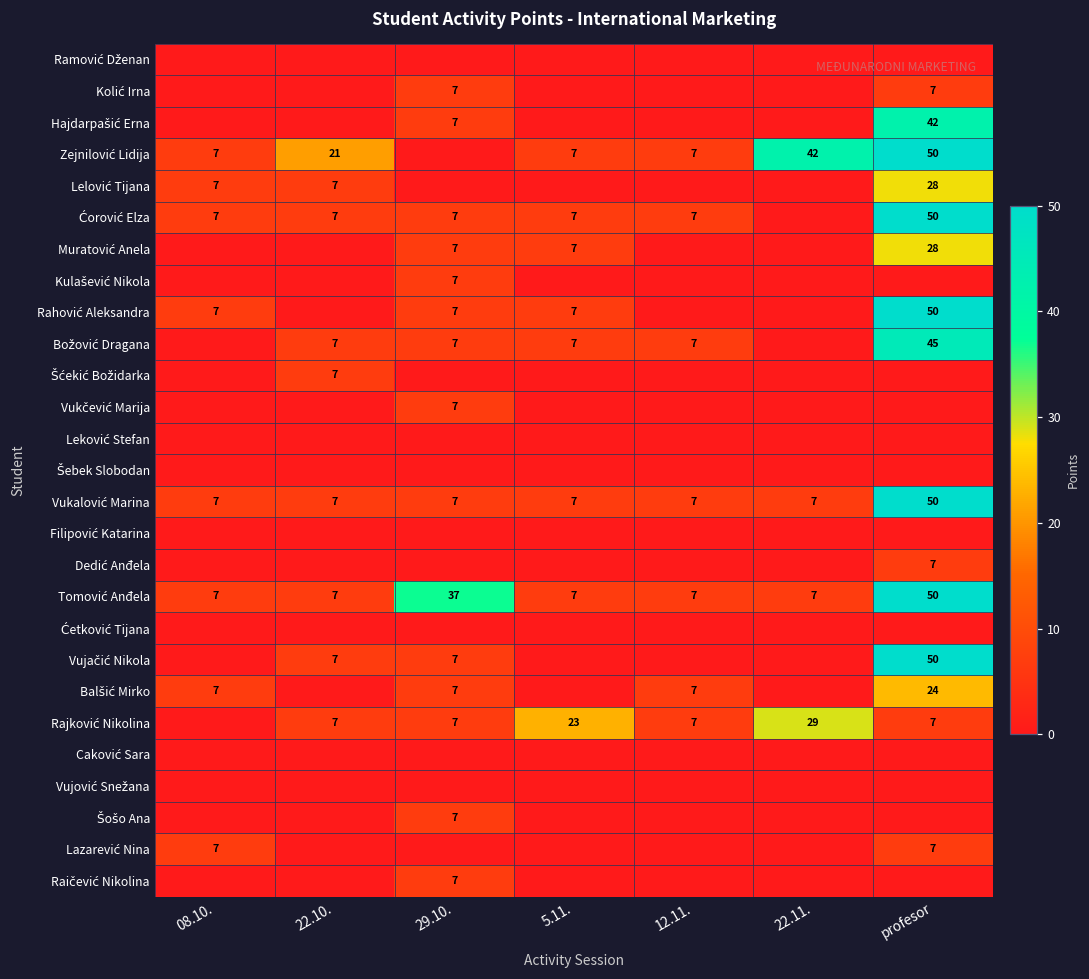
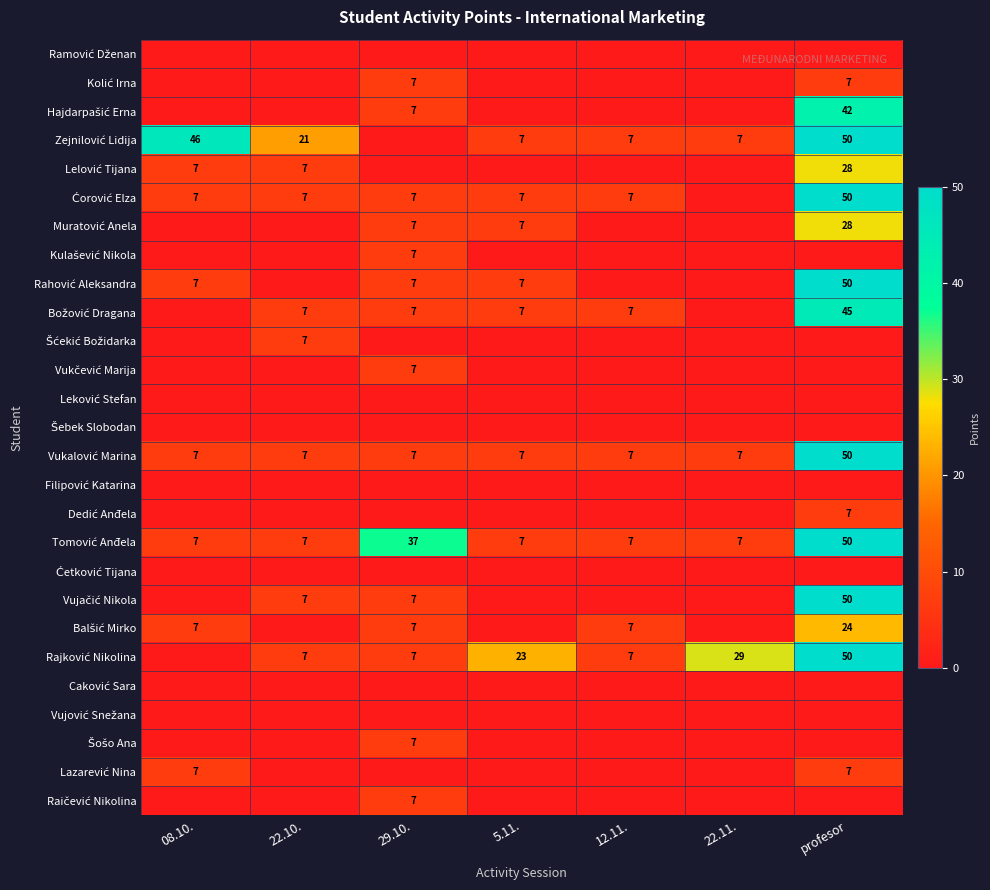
Zejnilović Lidija, 08.10.: 7 -> 46
Zejnilović Lidija, 22.11.: 42 -> 7
Rajković Nikolina, profesor: 7 -> 50
